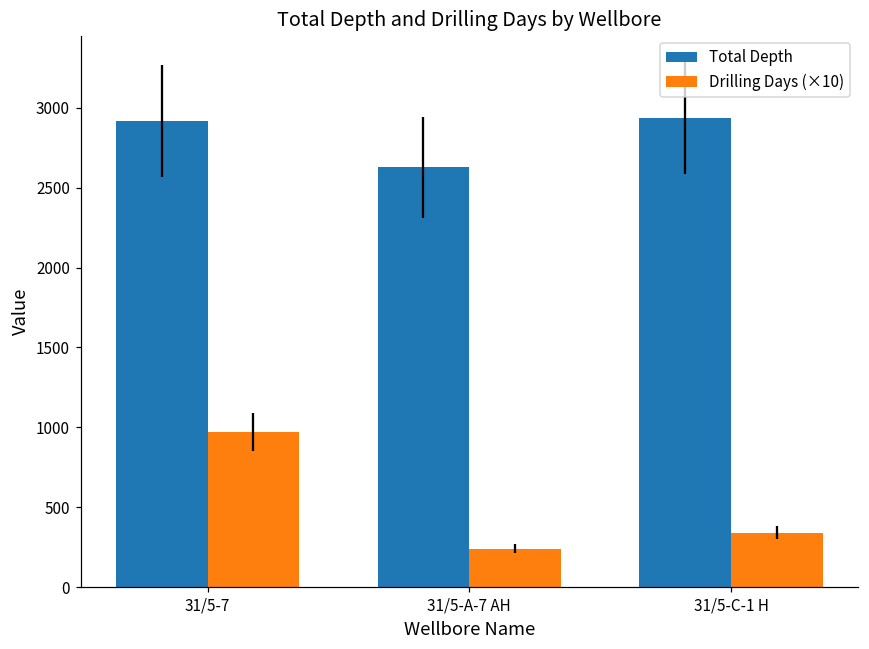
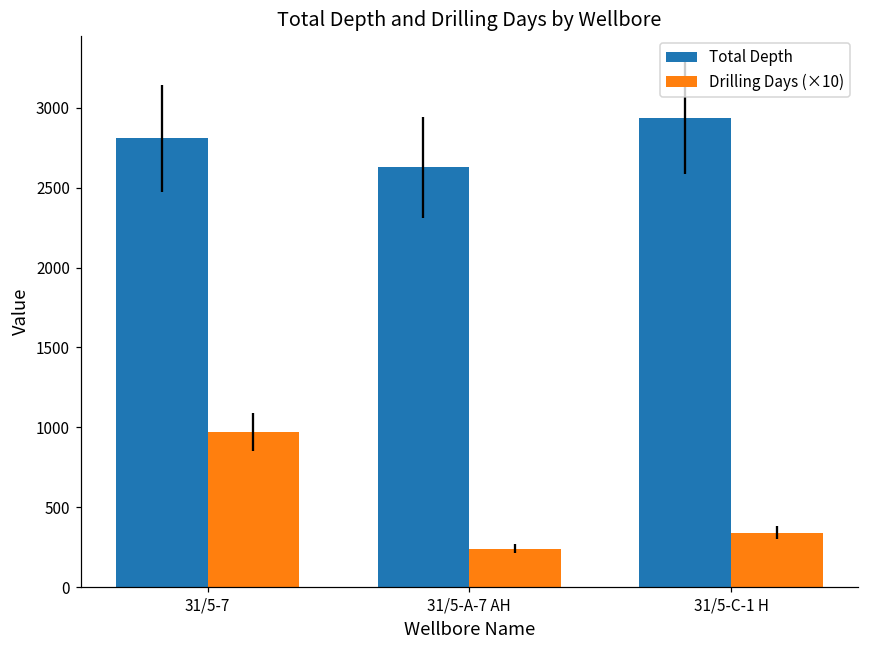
Total Depth, 31/5-7: 2920 -> 2810
